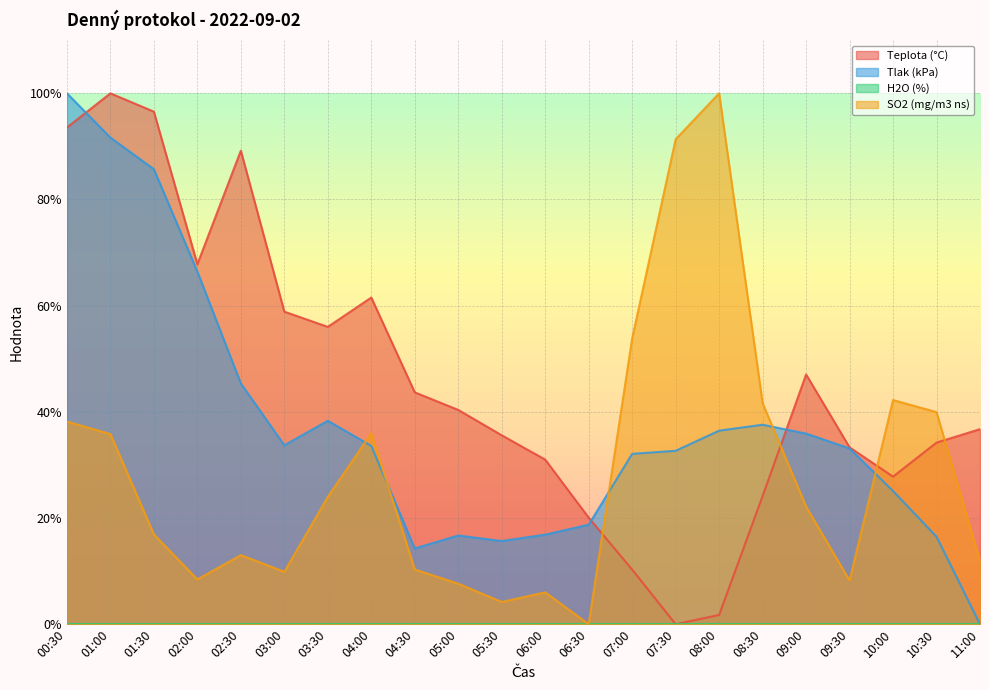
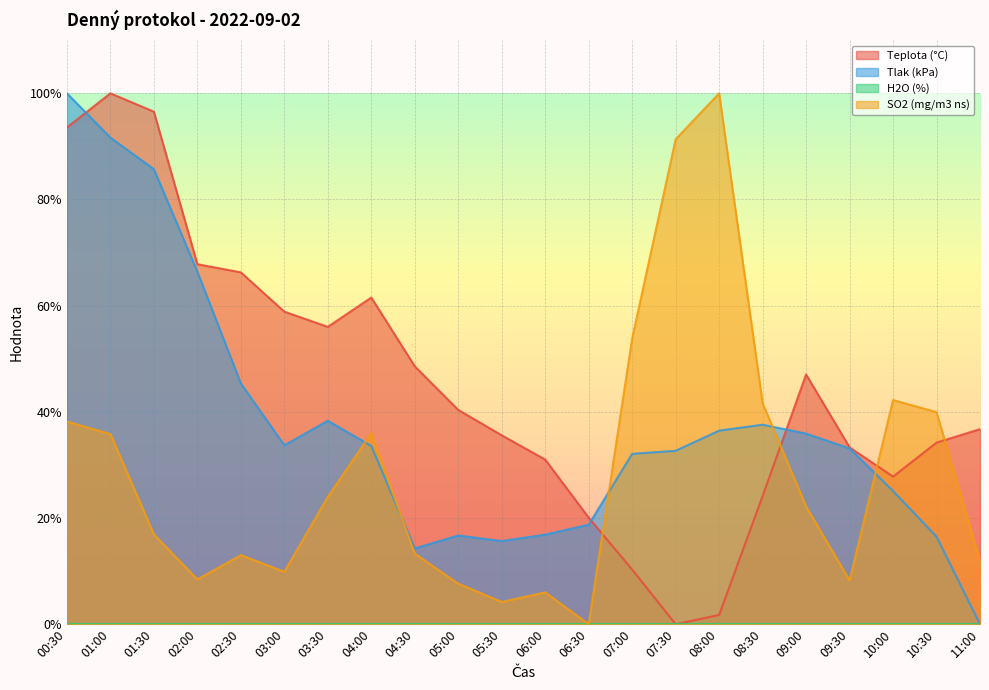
Teplota (°C), 02:30: 89% -> 66%
Teplota (°C), 04:30: 44% -> 49%
SO2 (mg/m3 ns), 04:30: 10% -> 13%
